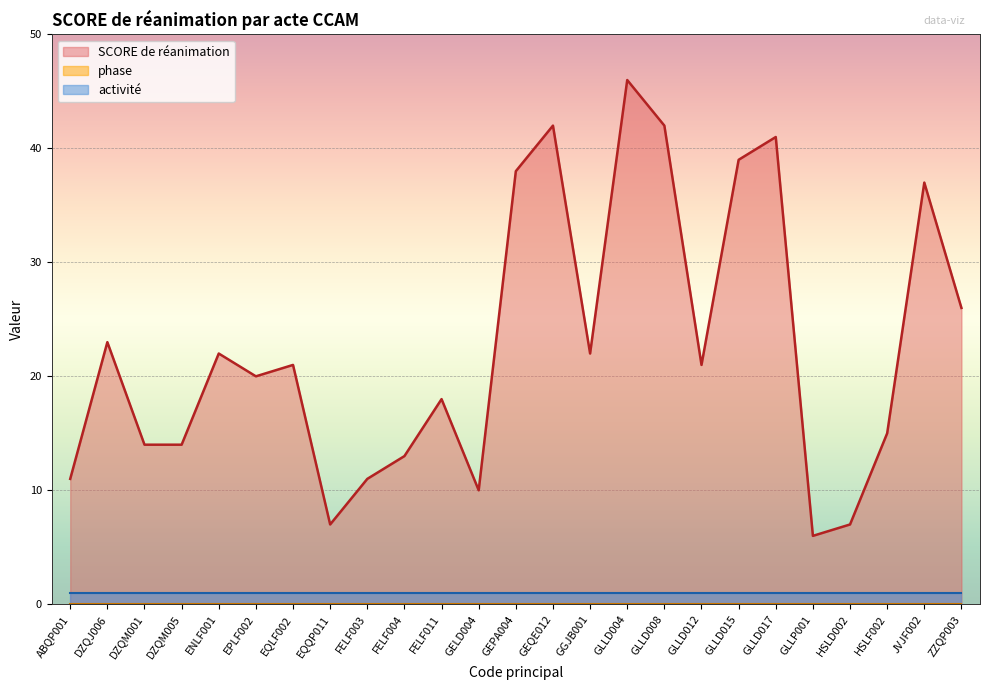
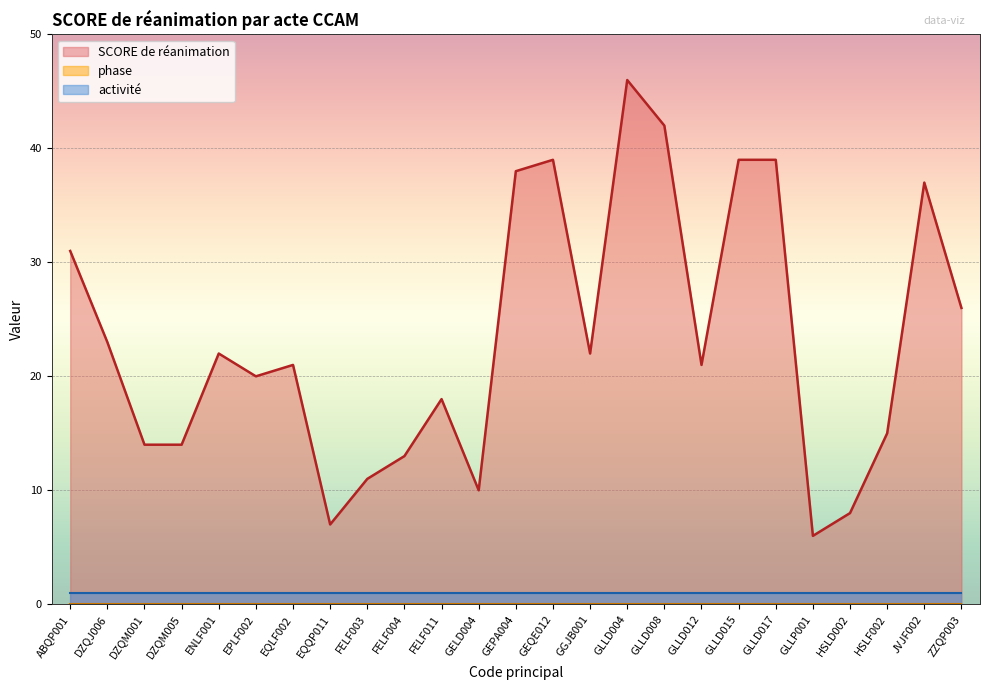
SCORE de réanimation, ABQP001: 11 -> 31
SCORE de réanimation, GEQE012: 42 -> 39
SCORE de réanimation, GLLD017: 41 -> 39
SCORE de réanimation, HSLD002: 7 -> 8
